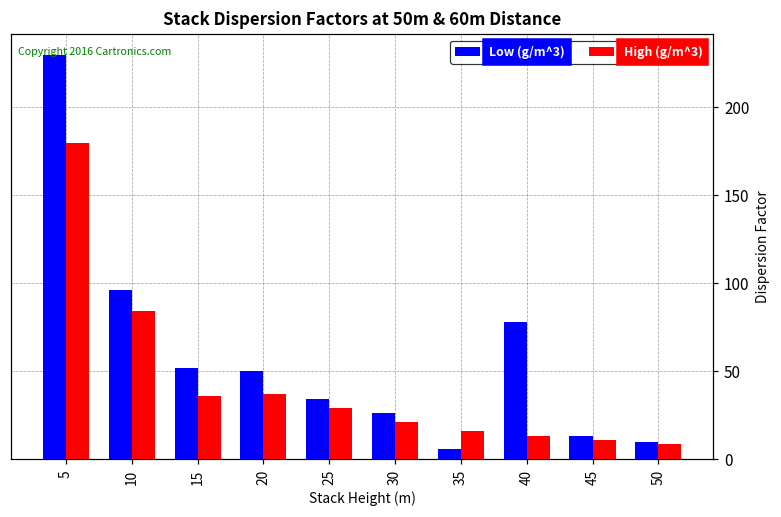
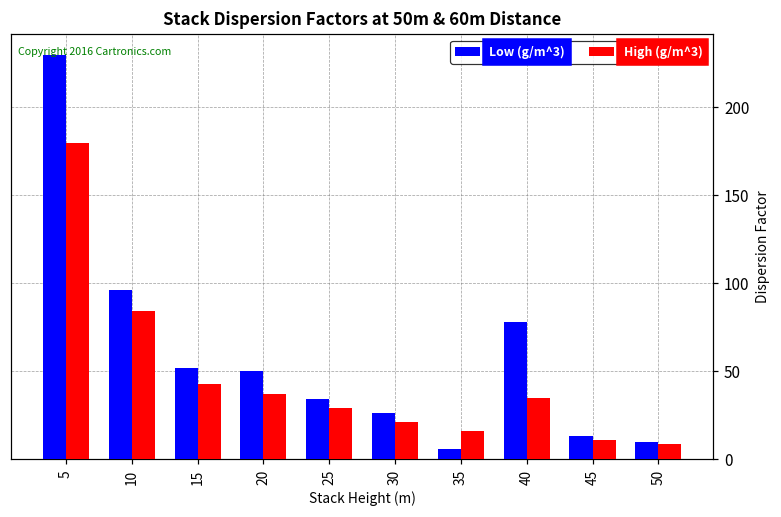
High (g/m^3), 15: 36 -> 43
High (g/m^3), 40: 13 -> 35
